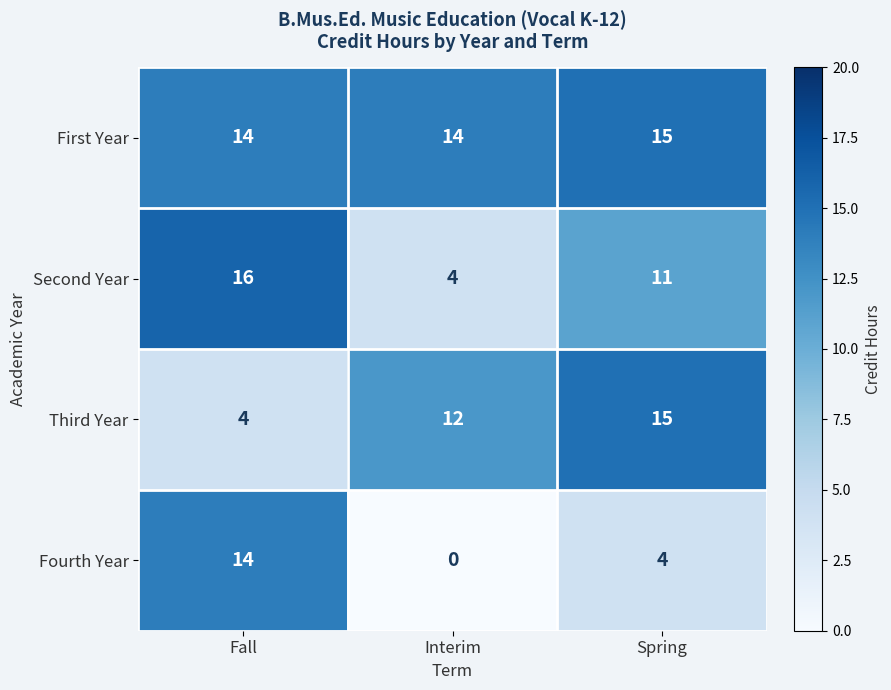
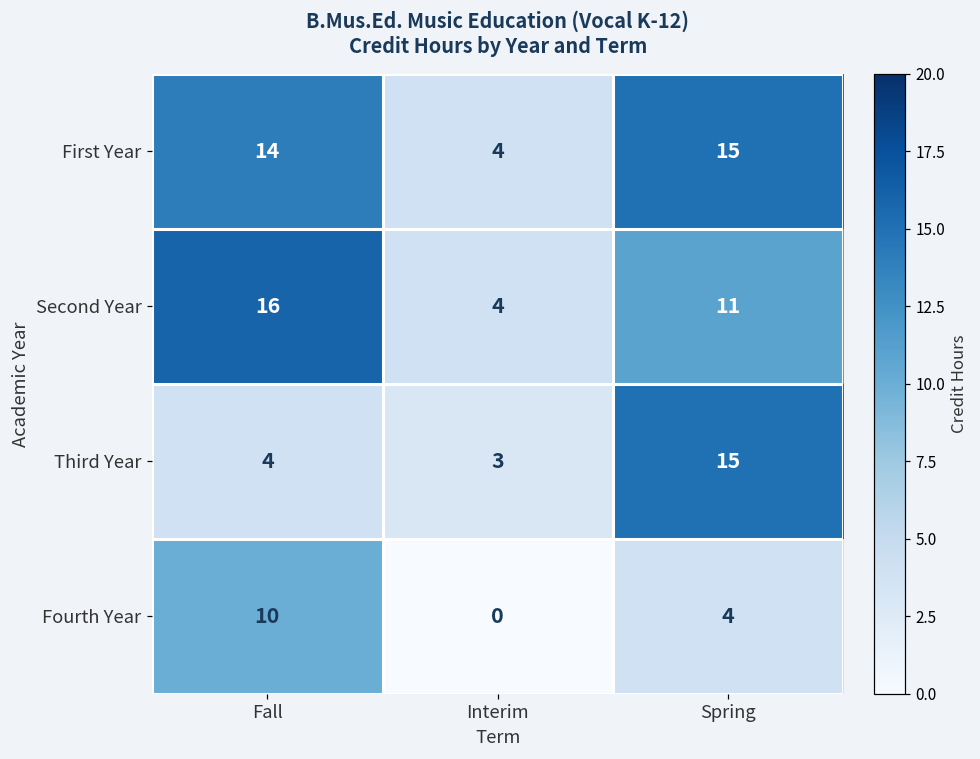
First Year, Interim: 14 -> 4
Third Year, Interim: 12 -> 3
Fourth Year, Fall: 14 -> 10
